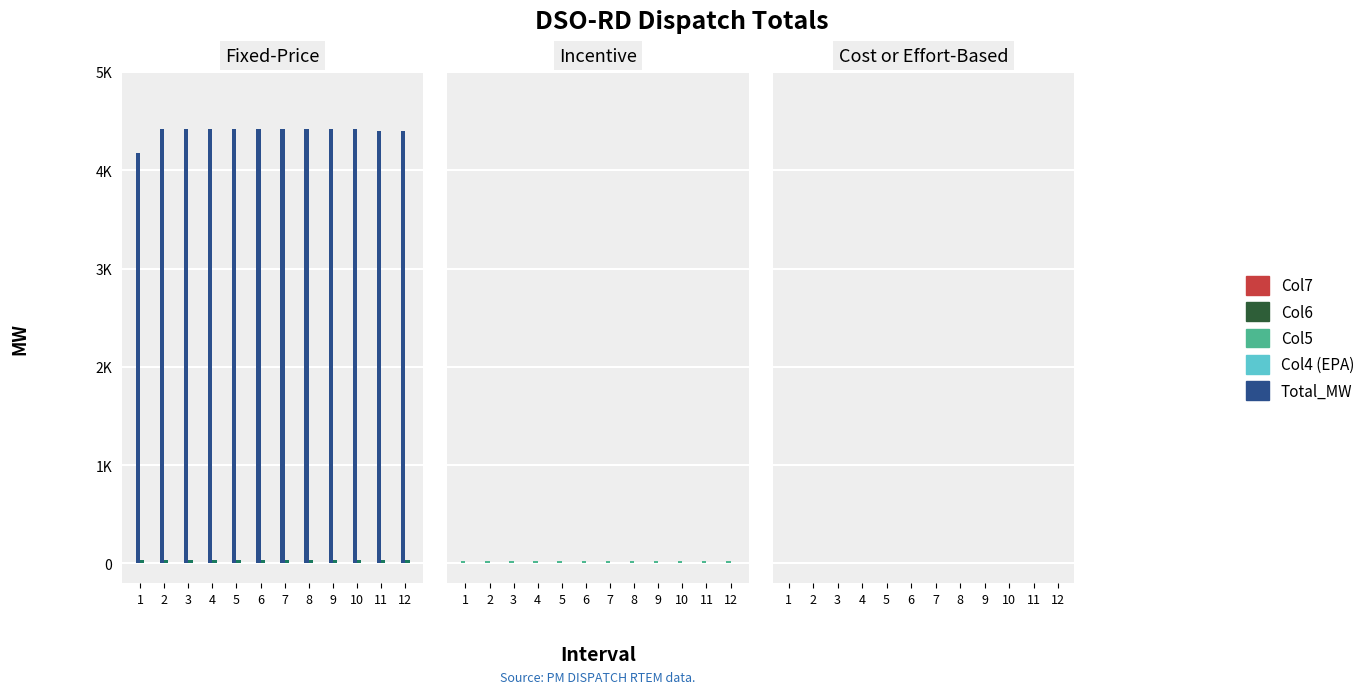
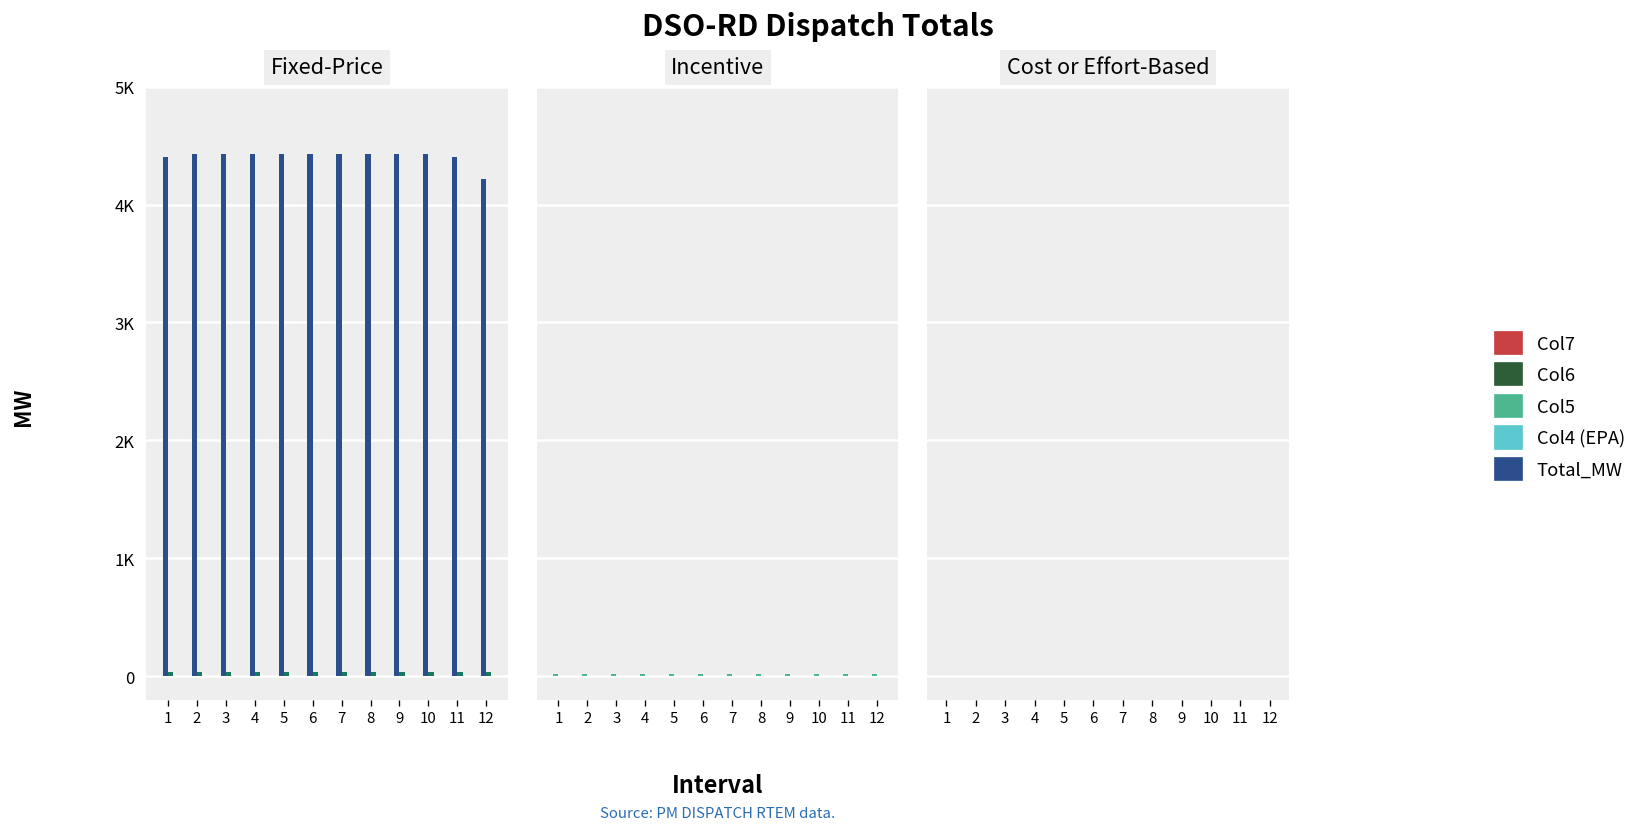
Fixed-Price, Total_MW, 1: 4200 -> 4400
Fixed-Price, Total_MW, 12: 4400 -> 4200
